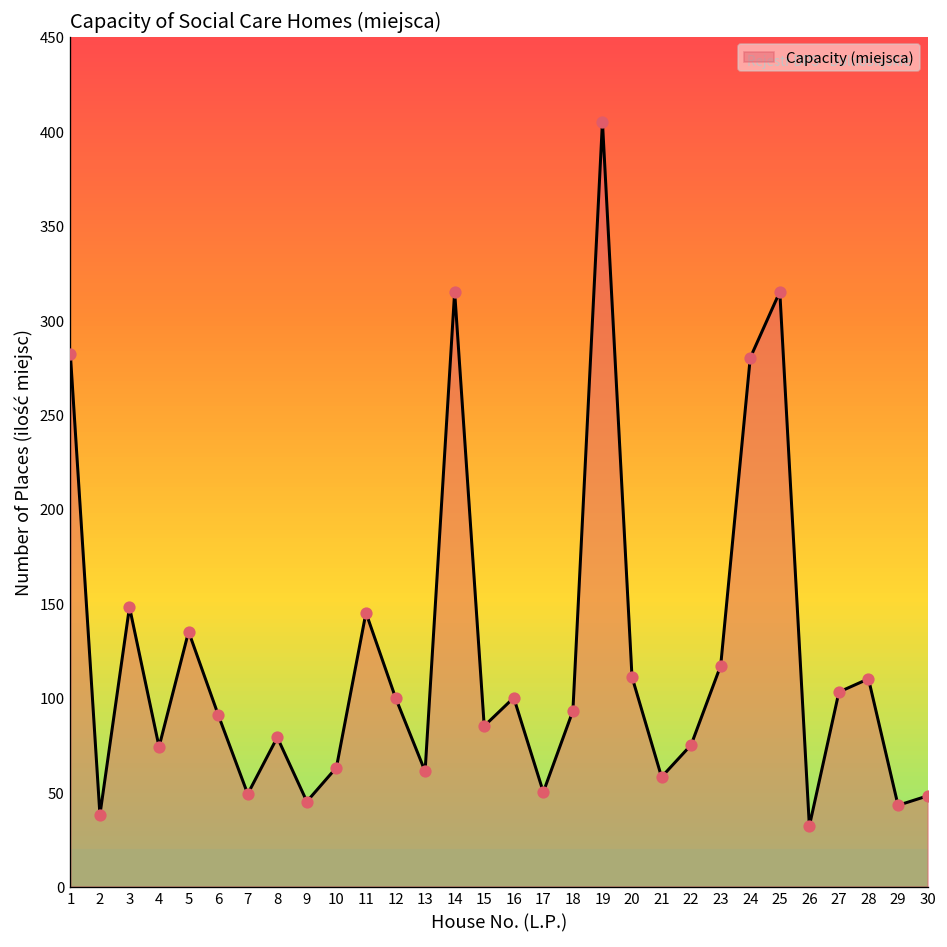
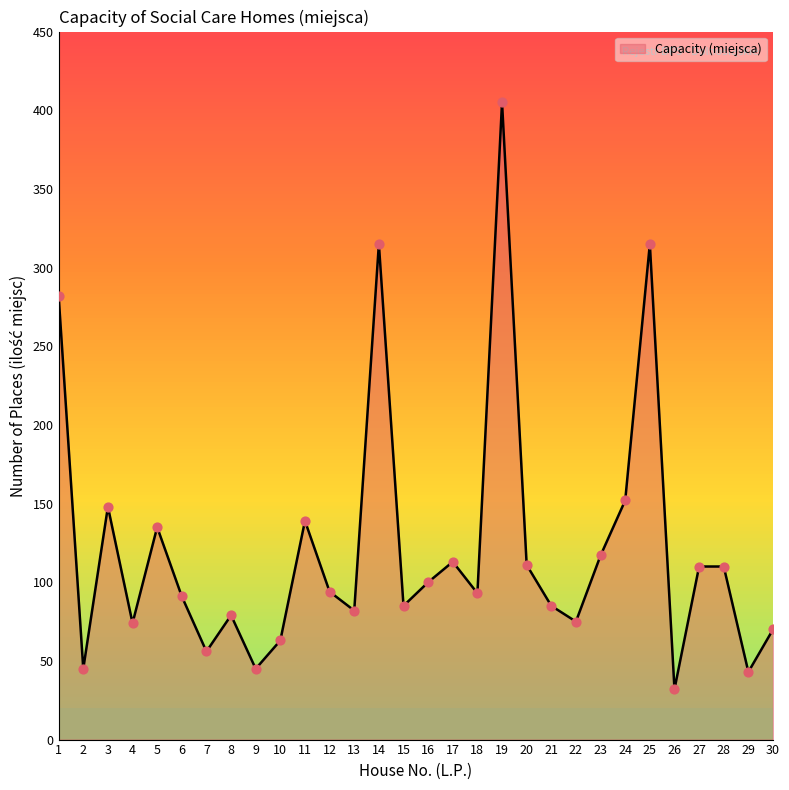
2: 38 -> 45
7: 49 -> 56
11: 145 -> 139
12: 100 -> 94
13: 61 -> 82
17: 50 -> 113
21: 58 -> 85
24: 280 -> 152
27: 103 -> 110
30: 48 -> 70
